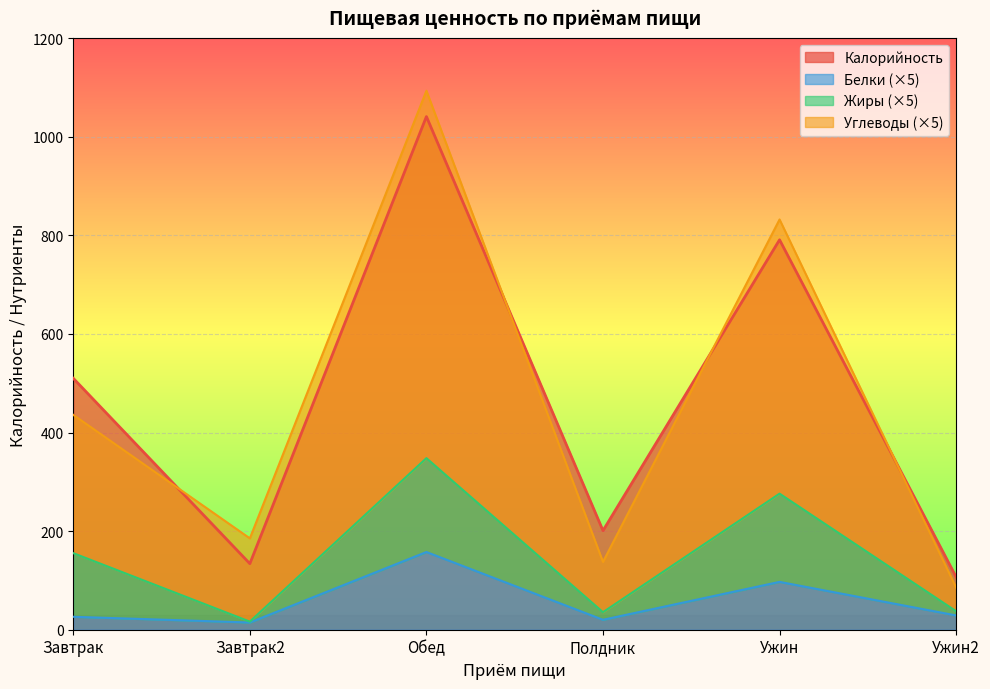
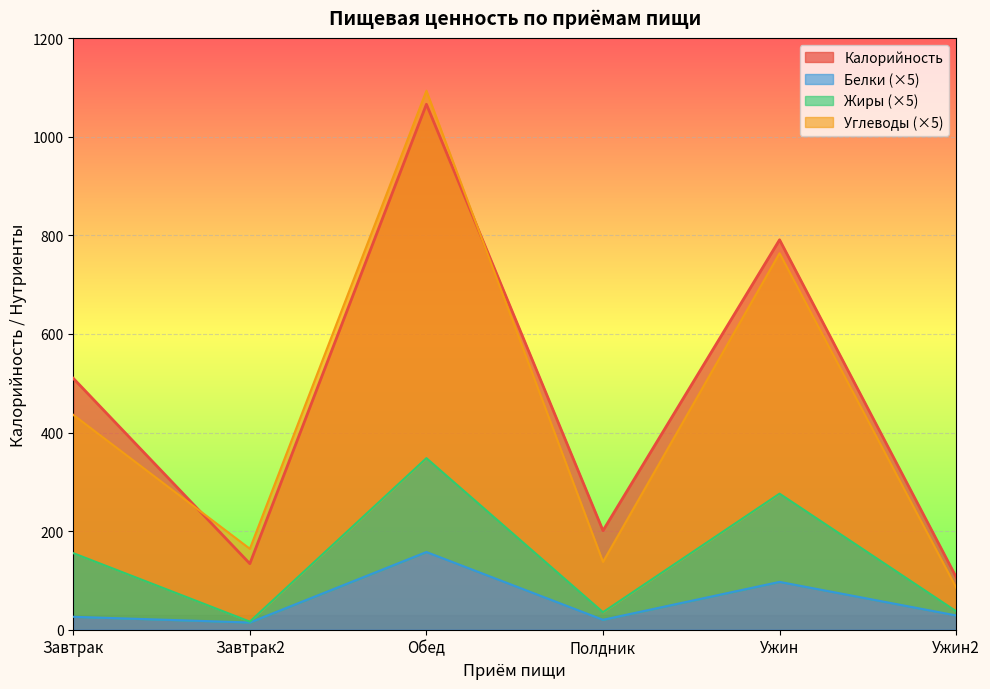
Углеводы (×5), Завтрак2: 170 -> 150
Калорийность, Обед: 1040 -> 1070
Углеводы (×5), Ужин: 560 -> 490
